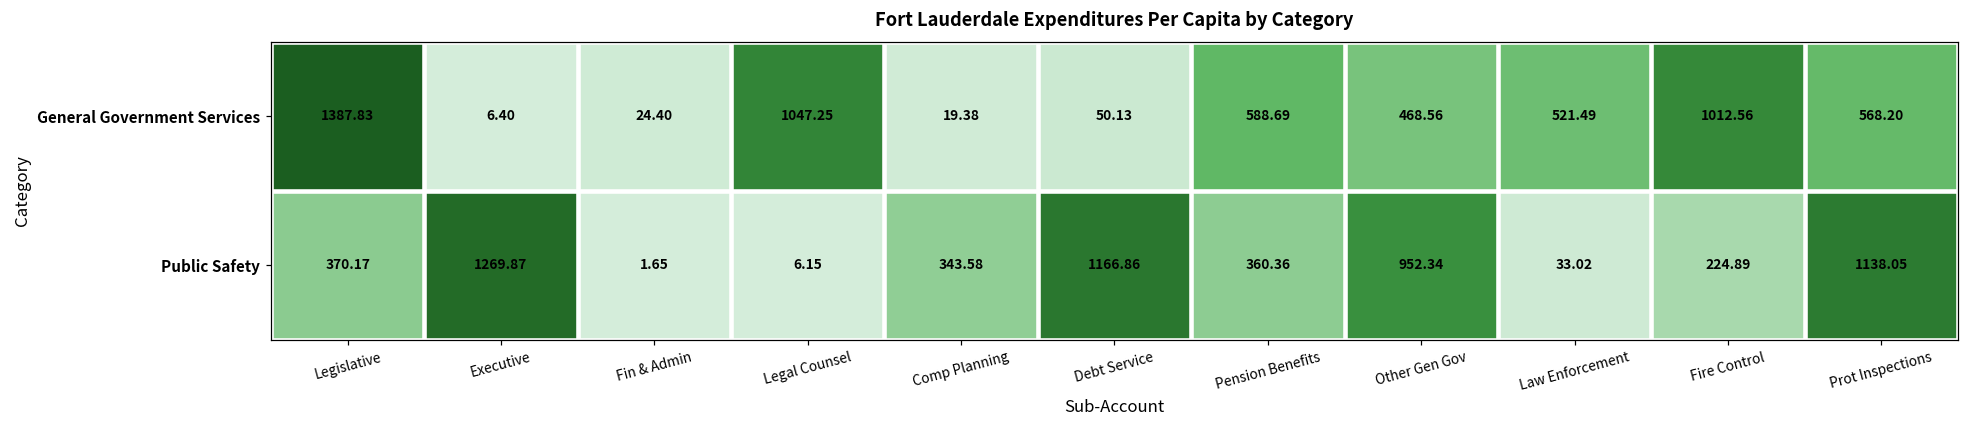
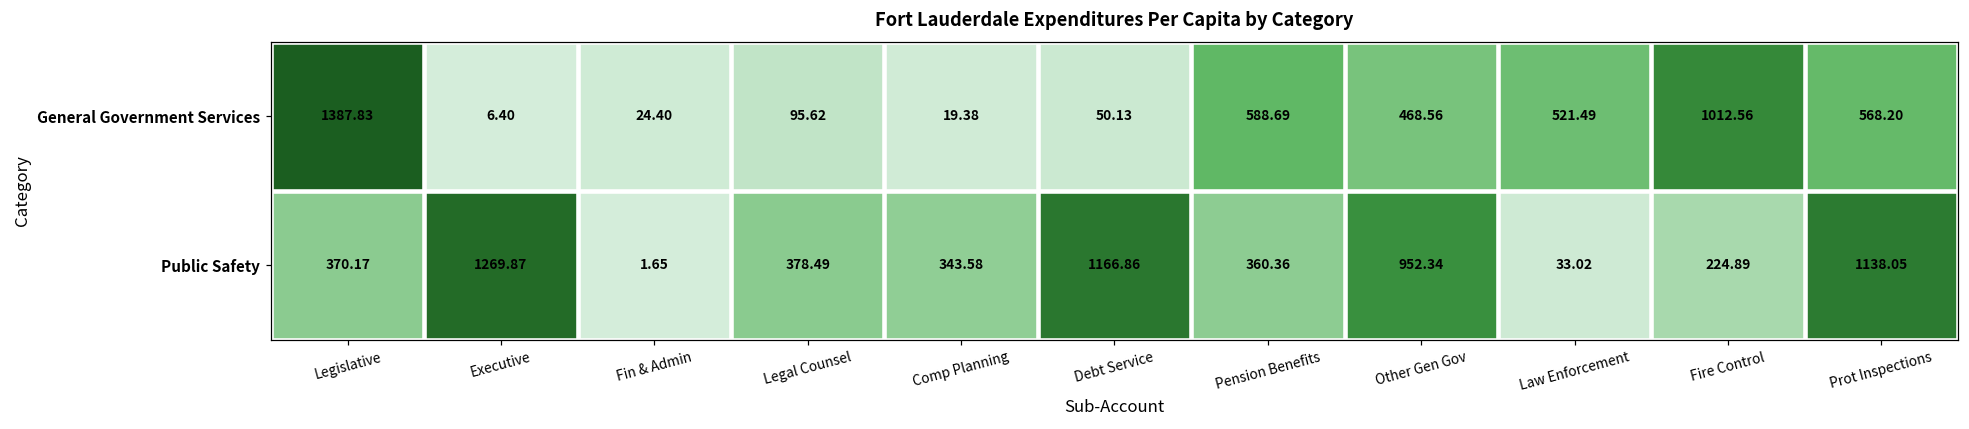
General Government Services, Legal Counsel: 1047.25 -> 95.62
Public Safety, Legal Counsel: 6.15 -> 378.49
